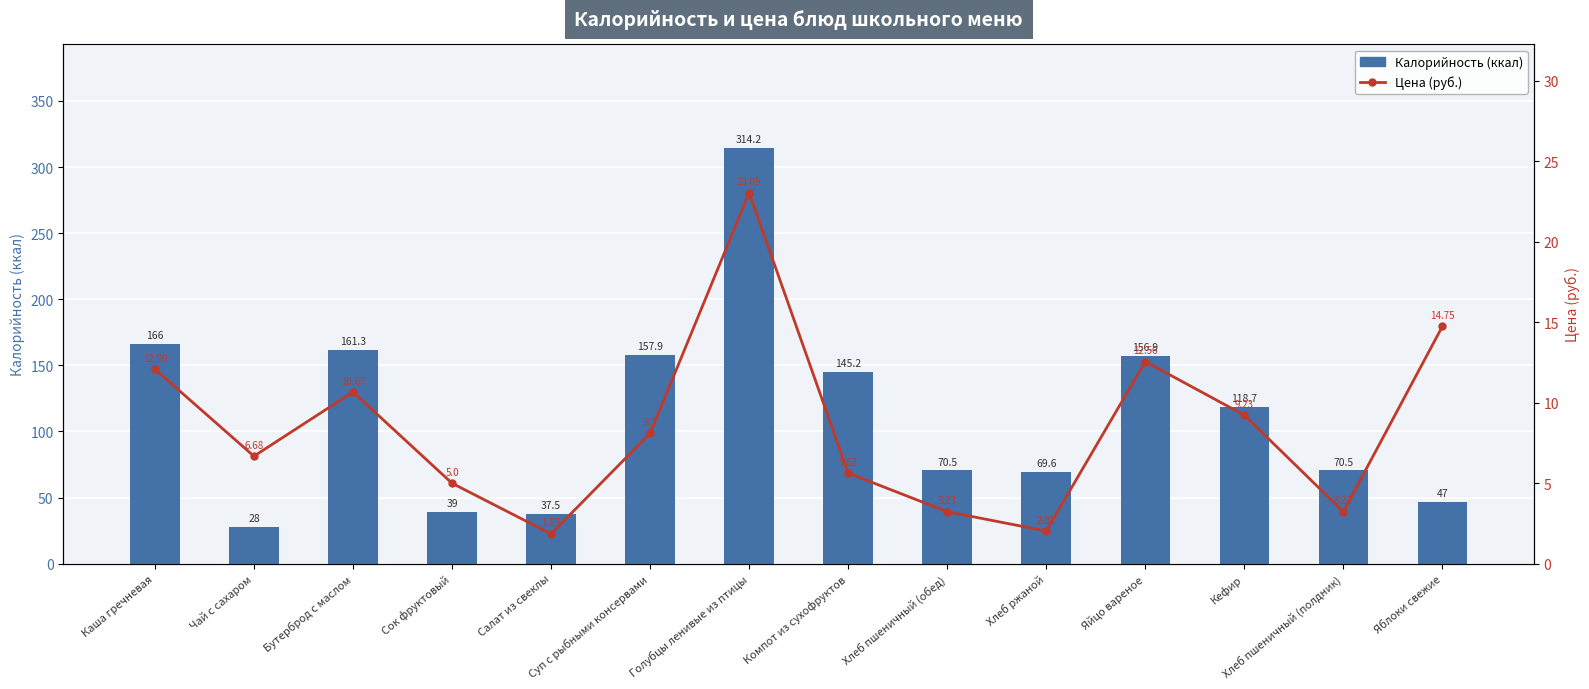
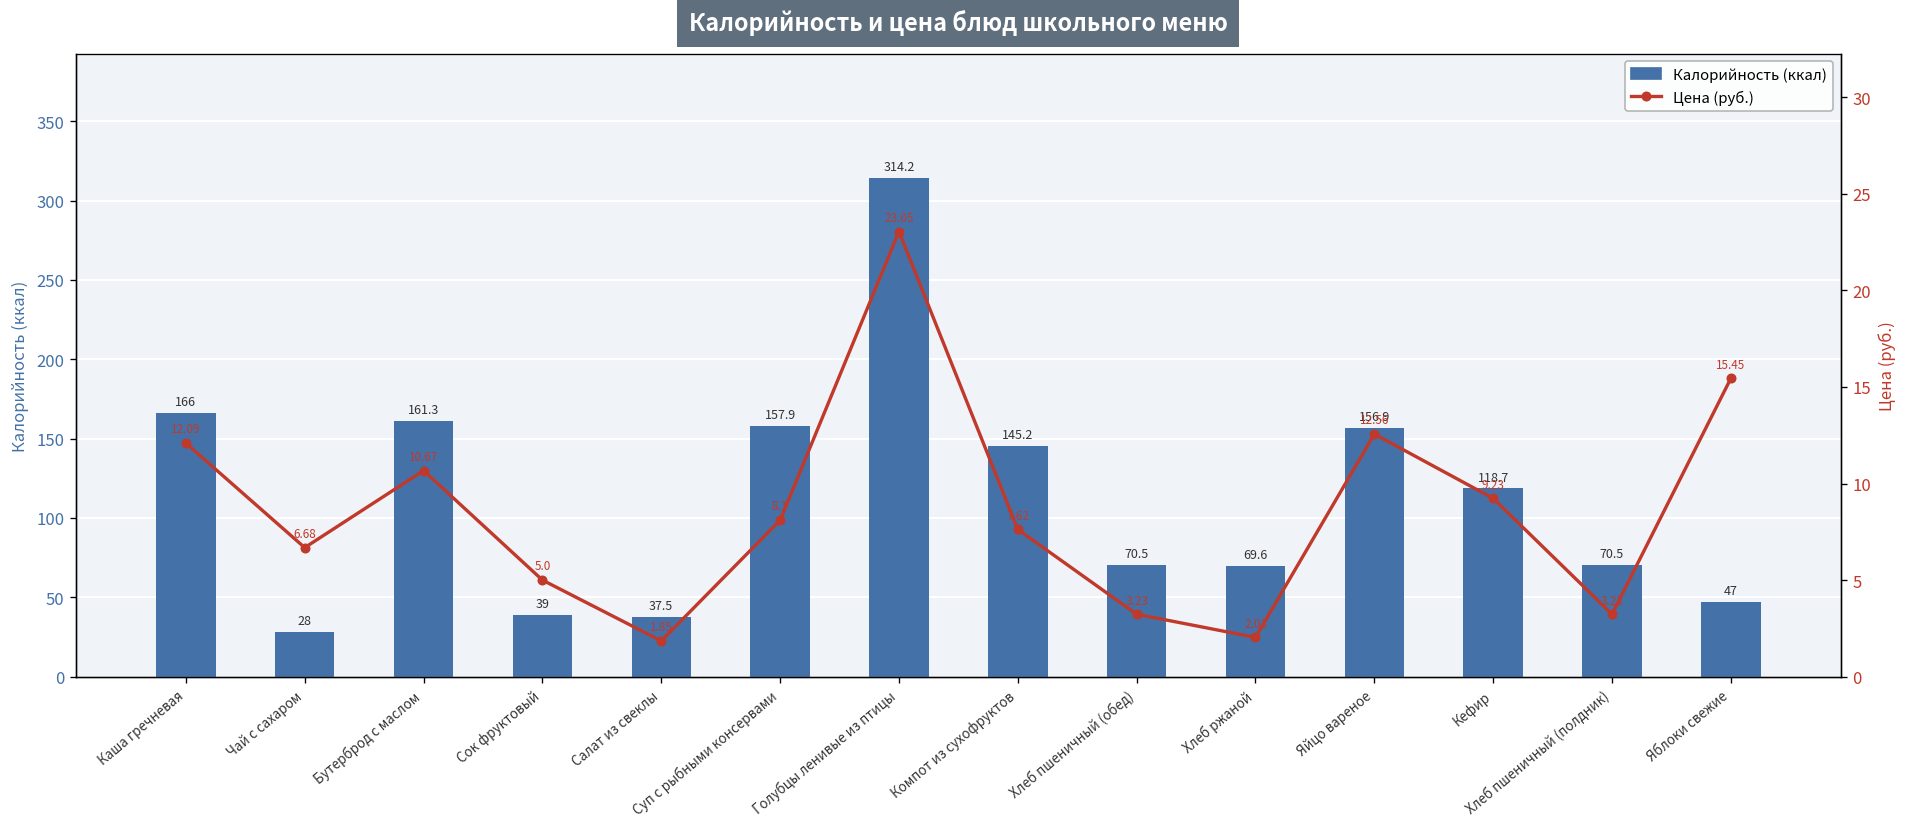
Цена (руб.), Компот из сухофруктов: 5.63 -> 7.62
Цена (руб.), Яблоки свежие: 14.75 -> 15.45
